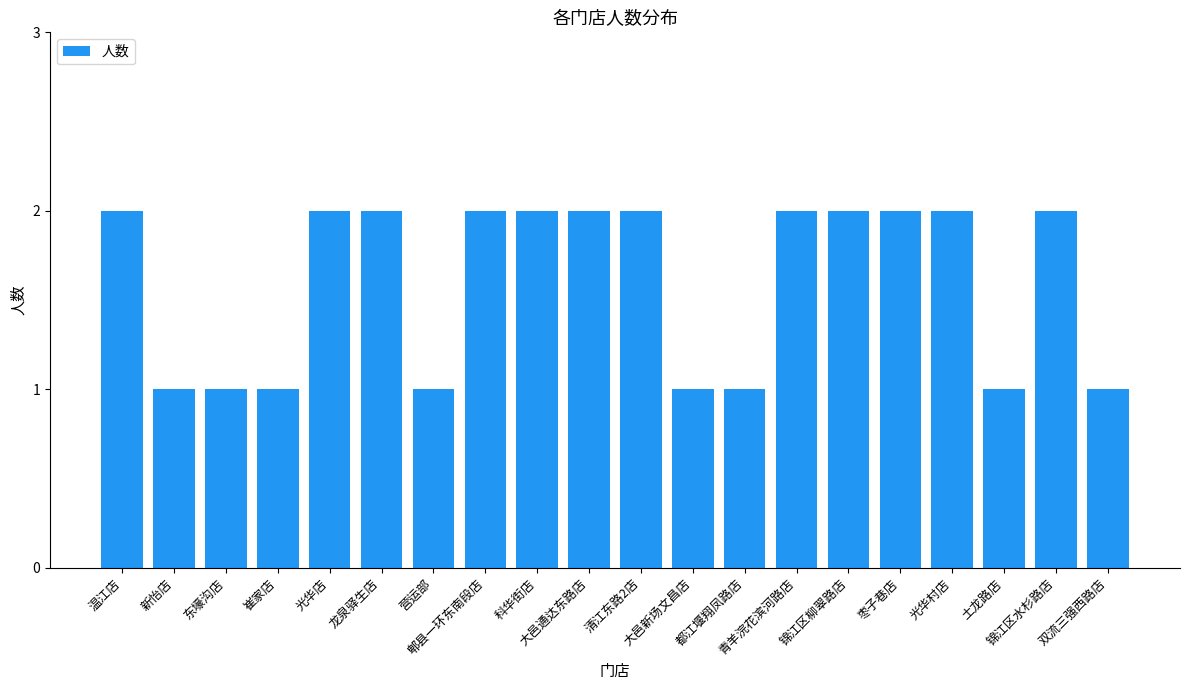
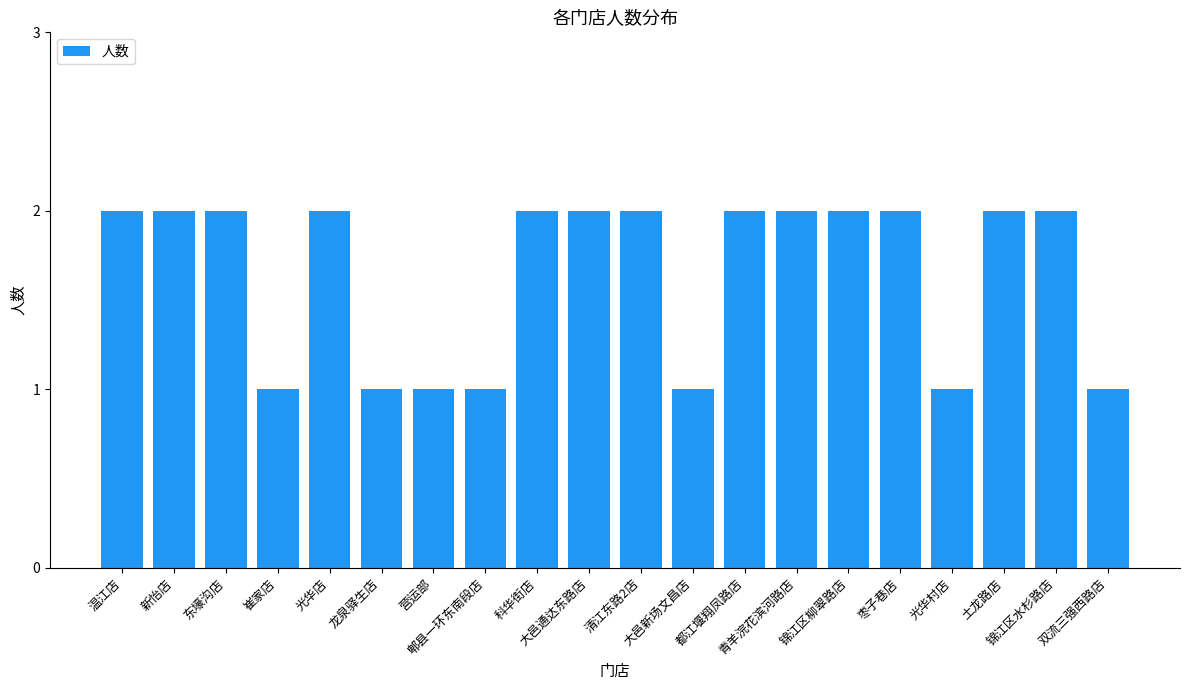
新怡店: 1 -> 2
东壕沟店: 1 -> 2
龙泉驿生店: 2 -> 1
郫县一环东南段店: 2 -> 1
都江堰翔凤路店: 1 -> 2
光华村店: 2 -> 1
土龙路店: 1 -> 2
